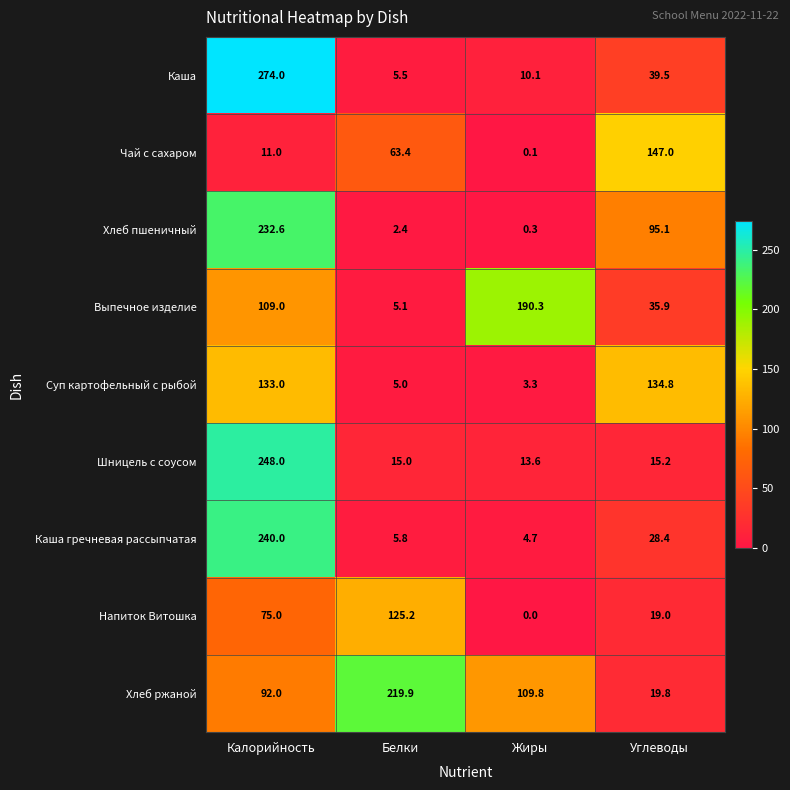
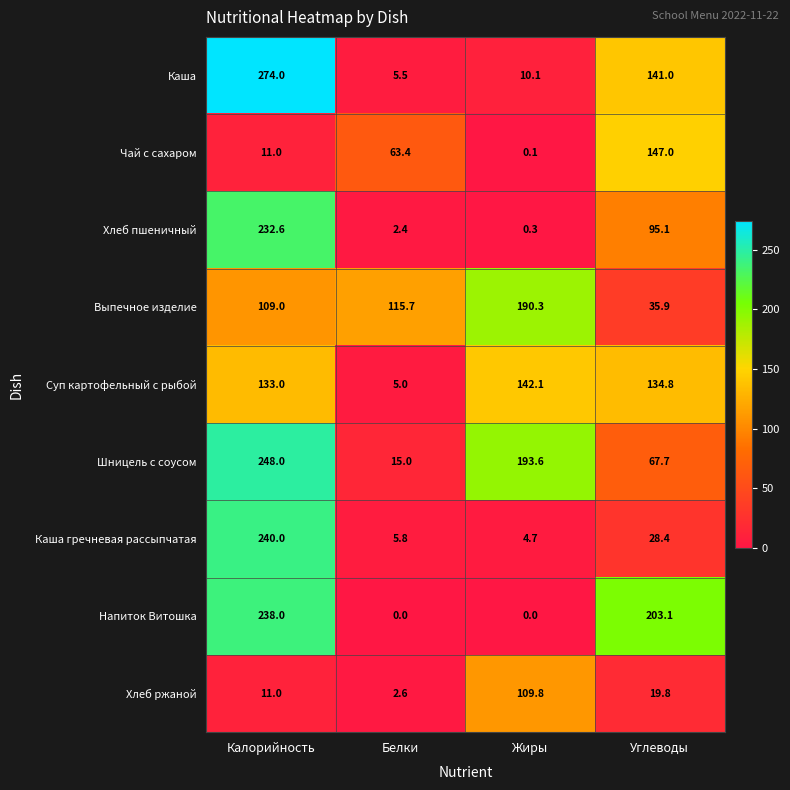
Каша, Углеводы: 39.5 -> 141.0
Выпечное изделие, Белки: 5.1 -> 115.7
Суп картофельный с рыбой, Жиры: 3.3 -> 142.1
Шницель с соусом, Жиры: 13.6 -> 193.6
Шницель с соусом, Углеводы: 15.2 -> 67.7
Напиток Витошка, Калорийность: 75.0 -> 238.0
Напиток Витошка, Белки: 125.2 -> 0.0
Напиток Витошка, Углеводы: 19.0 -> 203.1
Хлеб ржаной, Калорийность: 92.0 -> 11.0
Хлеб ржаной, Белки: 219.9 -> 2.6
